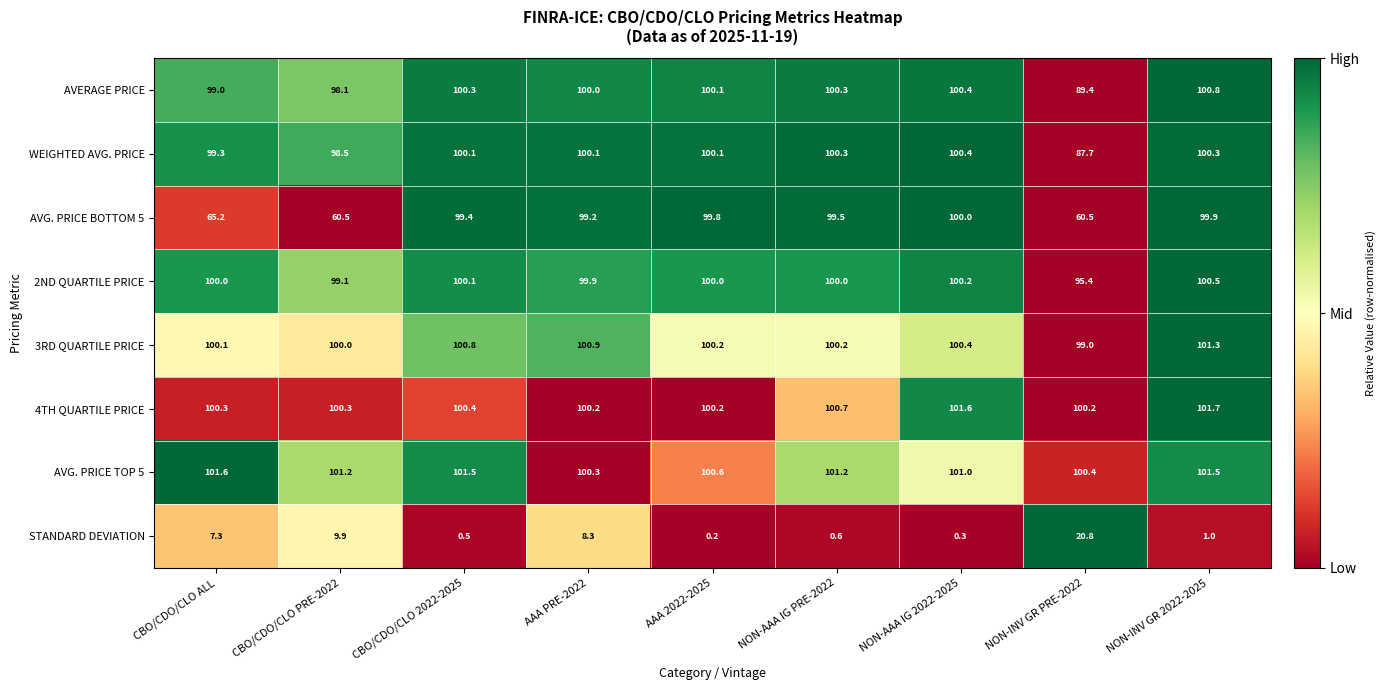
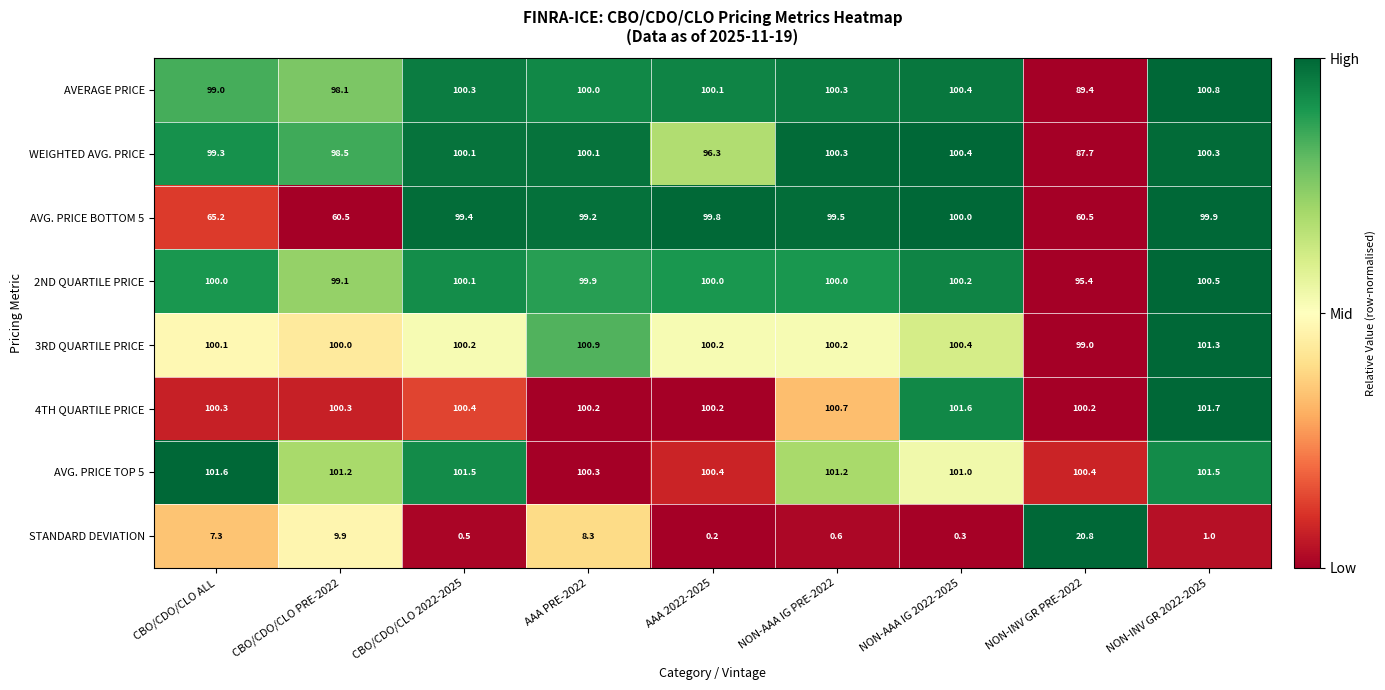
WEIGHTED AVG. PRICE, AAA 2022-2025: 100.1 -> 96.3
3RD QUARTILE PRICE, CBO/CDO/CLO 2022-2025: 100.8 -> 100.2
AVG. PRICE TOP 5, AAA 2022-2025: 100.6 -> 100.4
